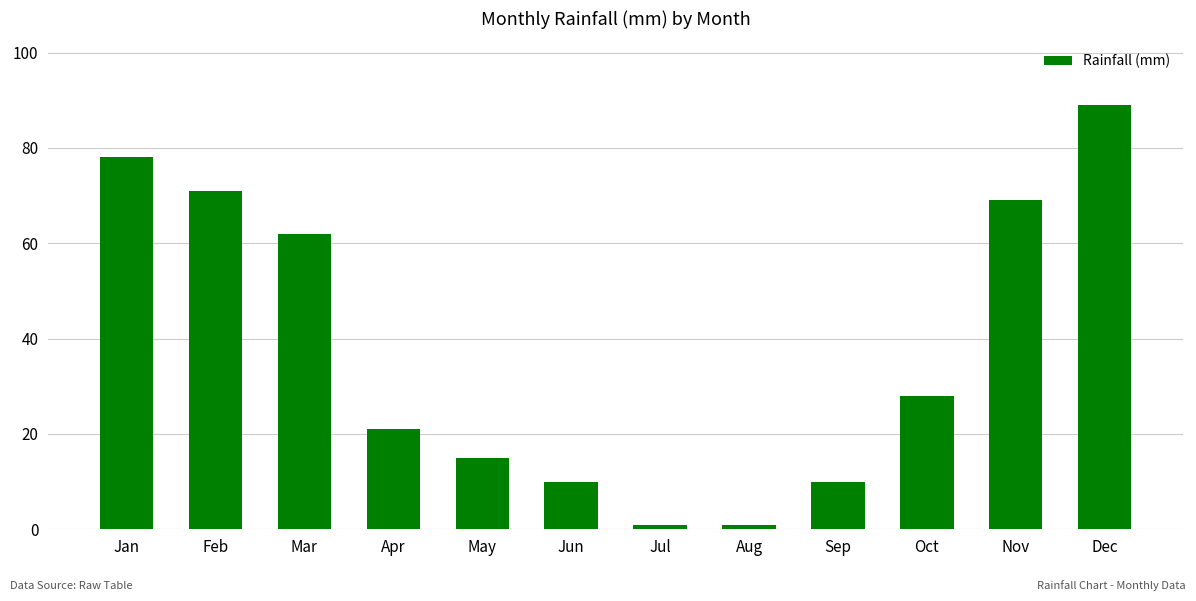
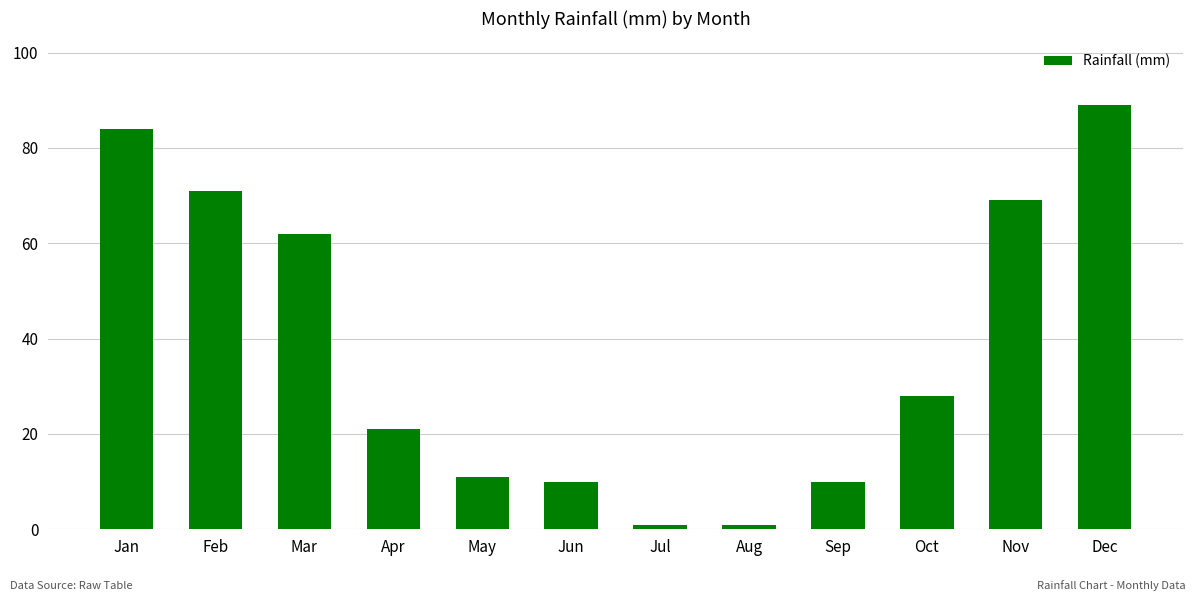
Jan: 78 -> 84
May: 15 -> 11
